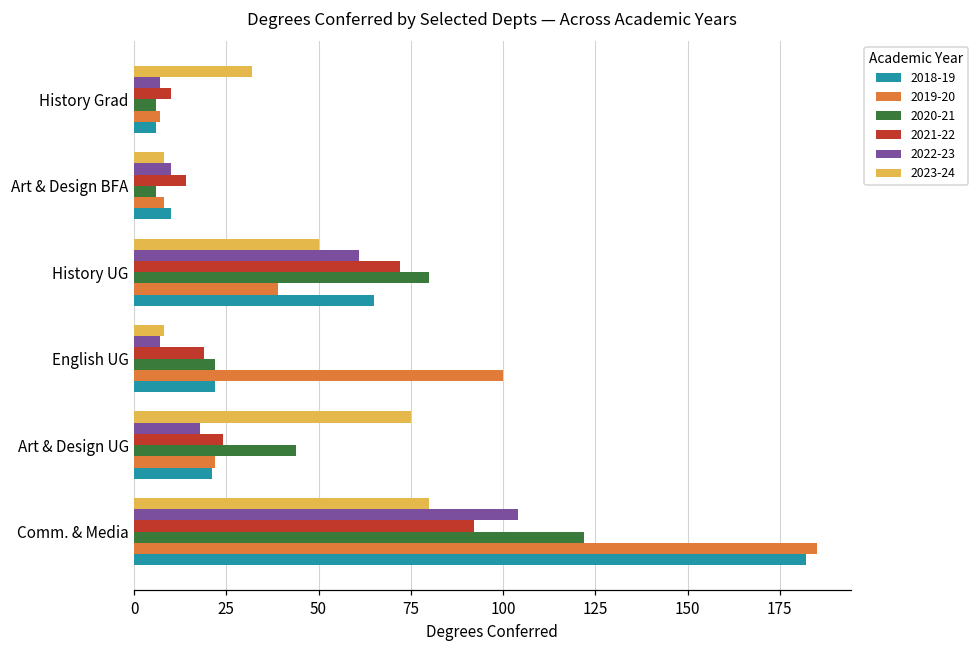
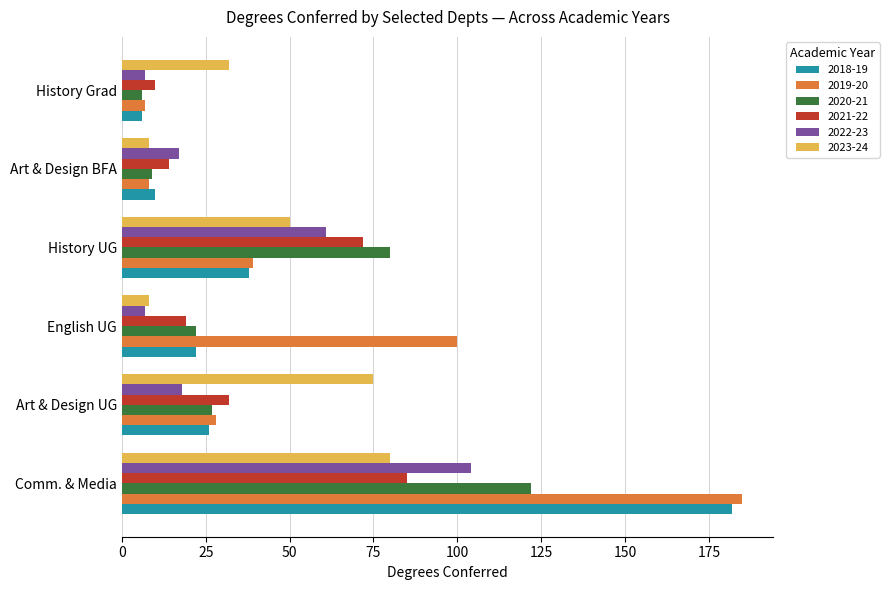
2022-23, Art & Design BFA: 10 -> 17
2020-21, Art & Design BFA: 6 -> 9
2018-19, History UG: 65 -> 38
2021-22, Art & Design UG: 24 -> 32
2020-21, Art & Design UG: 44 -> 27
2019-20, Art & Design UG: 22 -> 28
2018-19, Art & Design UG: 21 -> 26
2021-22, Comm. & Media: 92 -> 85
